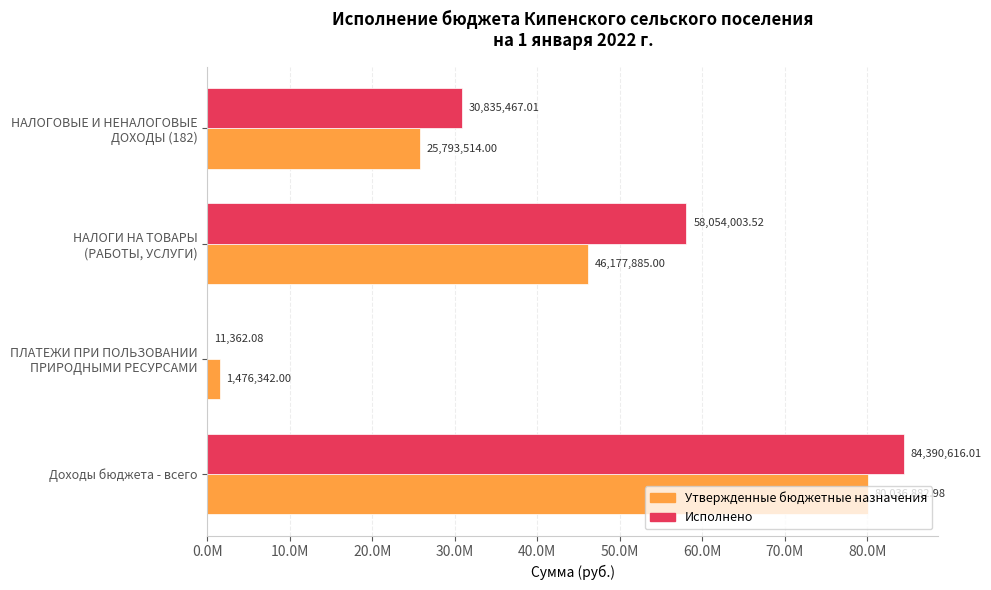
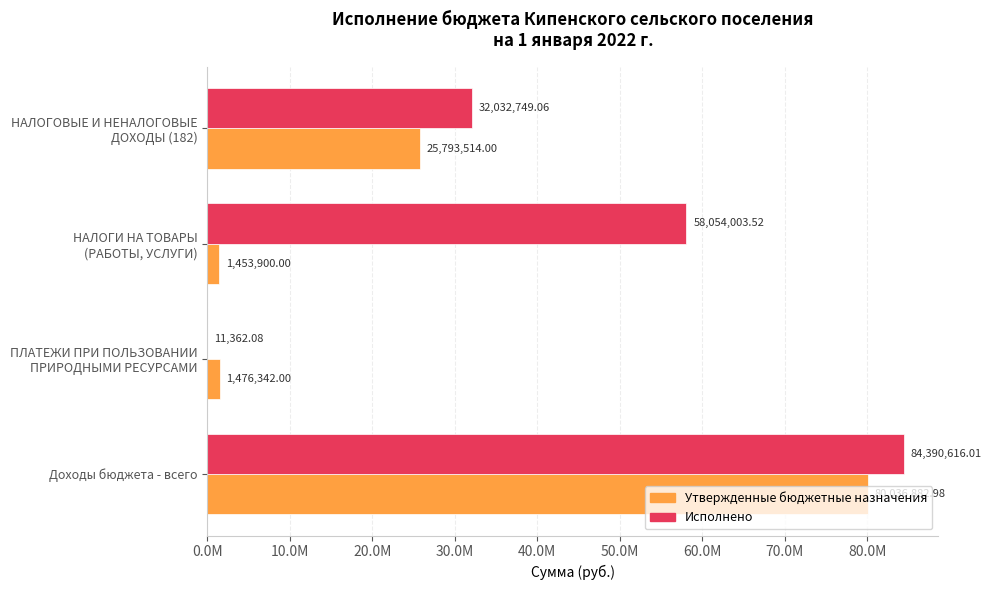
Исполнено, НАЛОГОВЫЕ И НЕНАЛОГОВЫЕ ДОХОДЫ (182): 30,835,467.01 -> 32,032,749.06
Утвержденные бюджетные назначения, НАЛОГИ НА ТОВАРЫ (РАБОТЫ, УСЛУГИ): 46,177,885.00 -> 1,453,900.00
